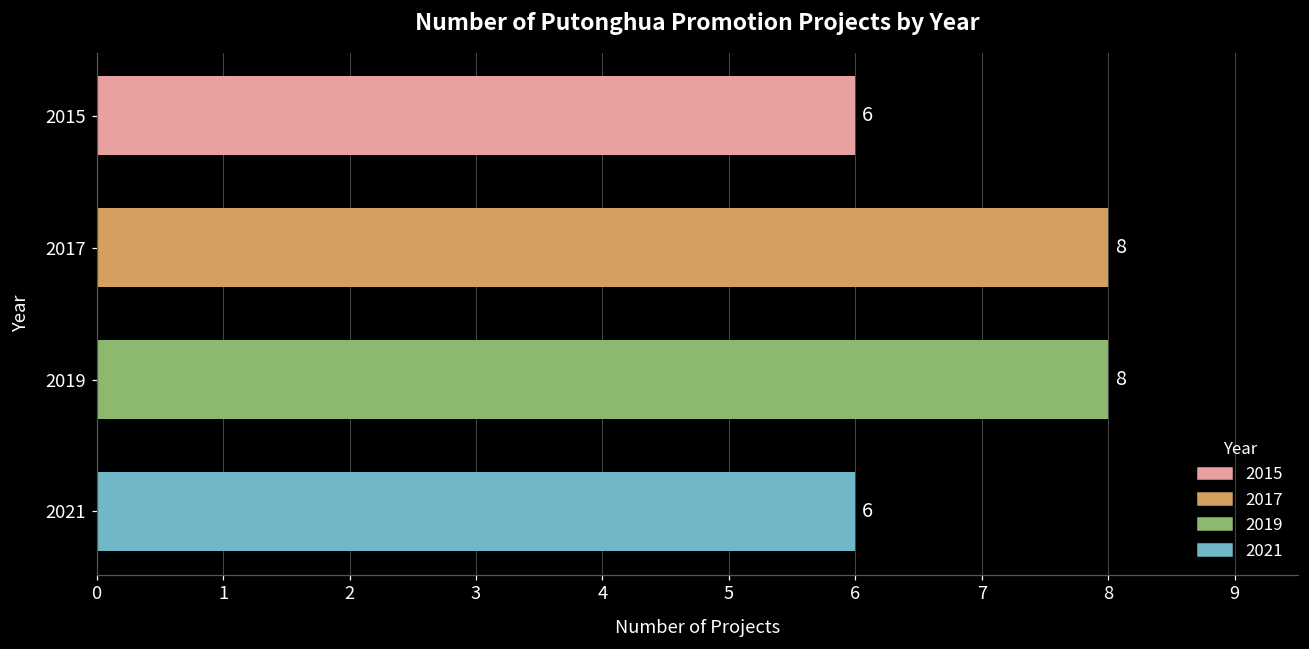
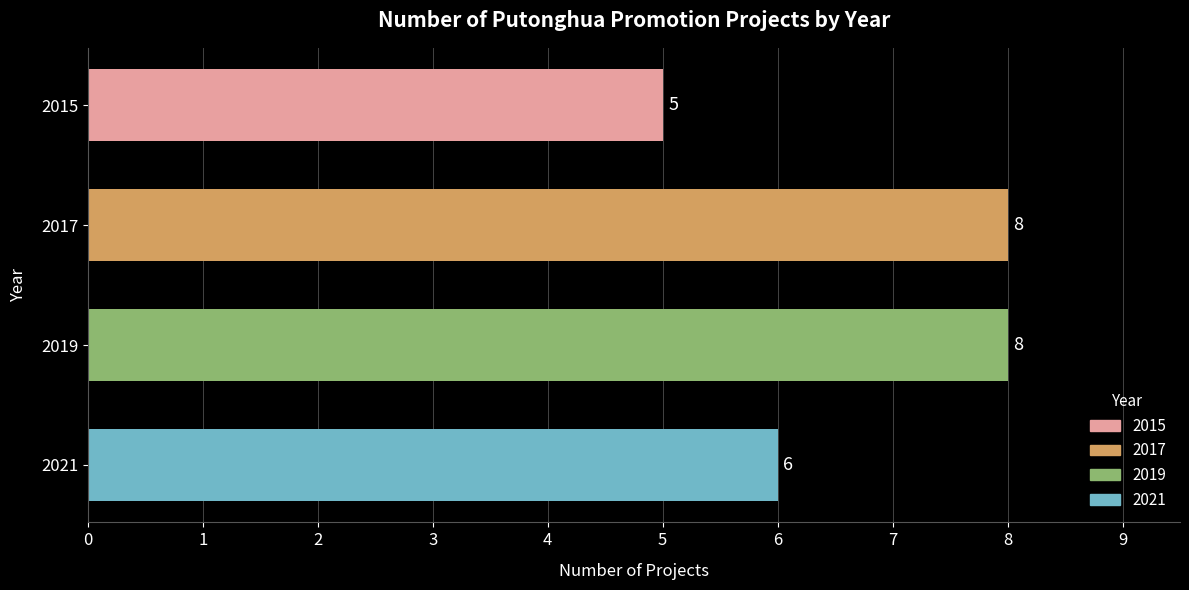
2015: 6 -> 5
